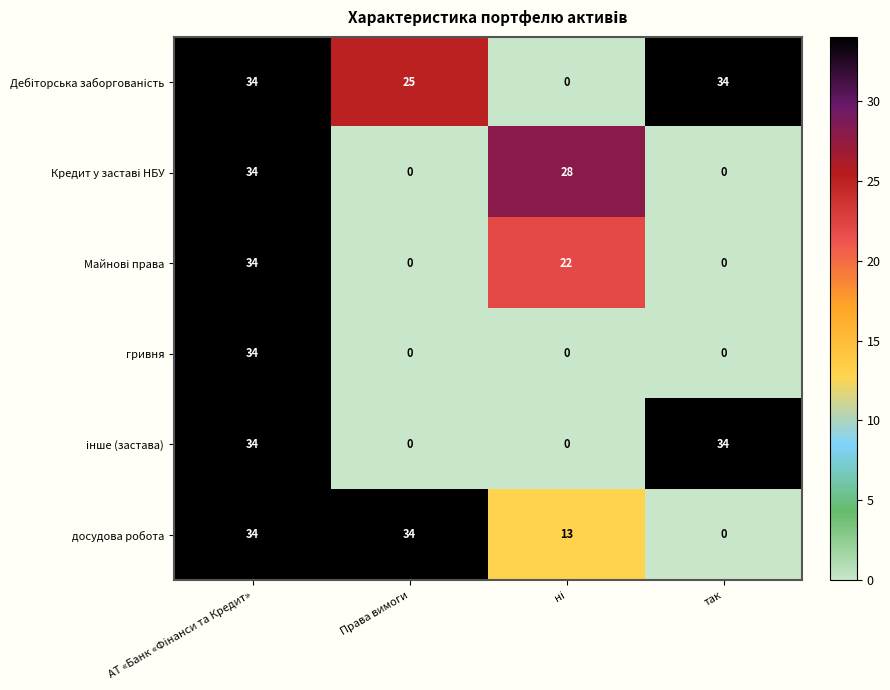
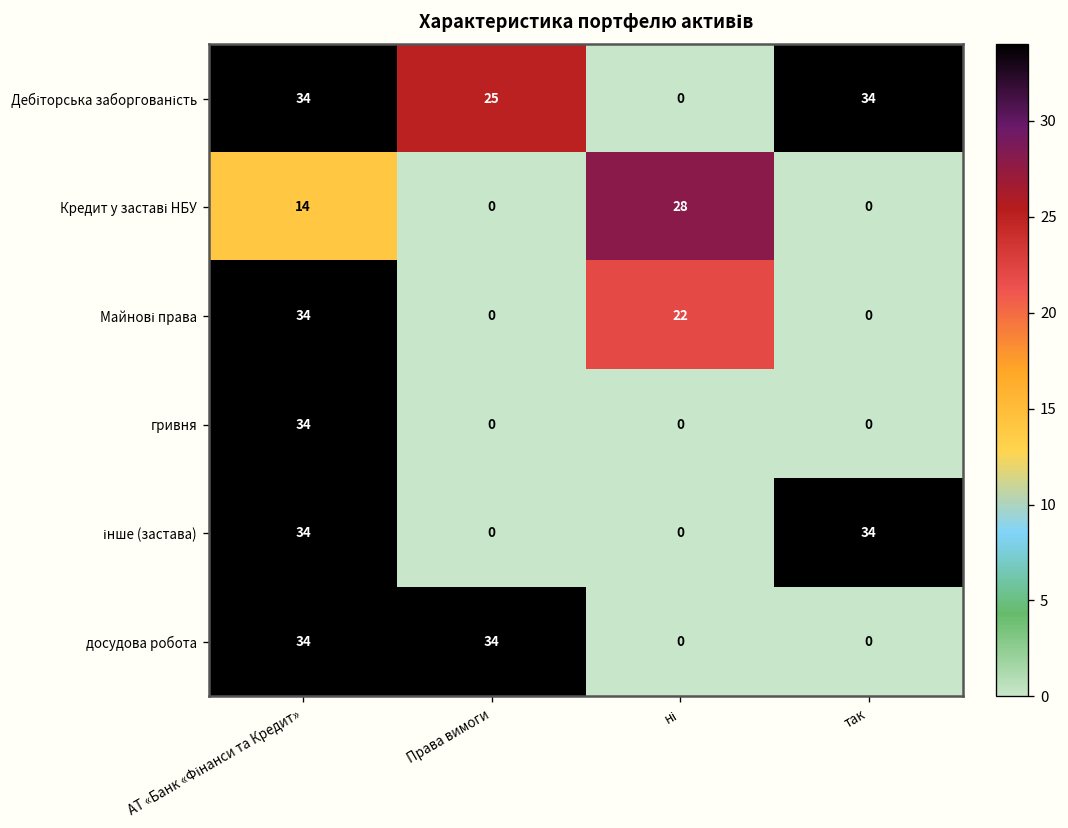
Кредит у заставі НБУ, АТ «Банк «Фінанси та Кредит»: 34 -> 14
досудова робота, ні: 13 -> 0
